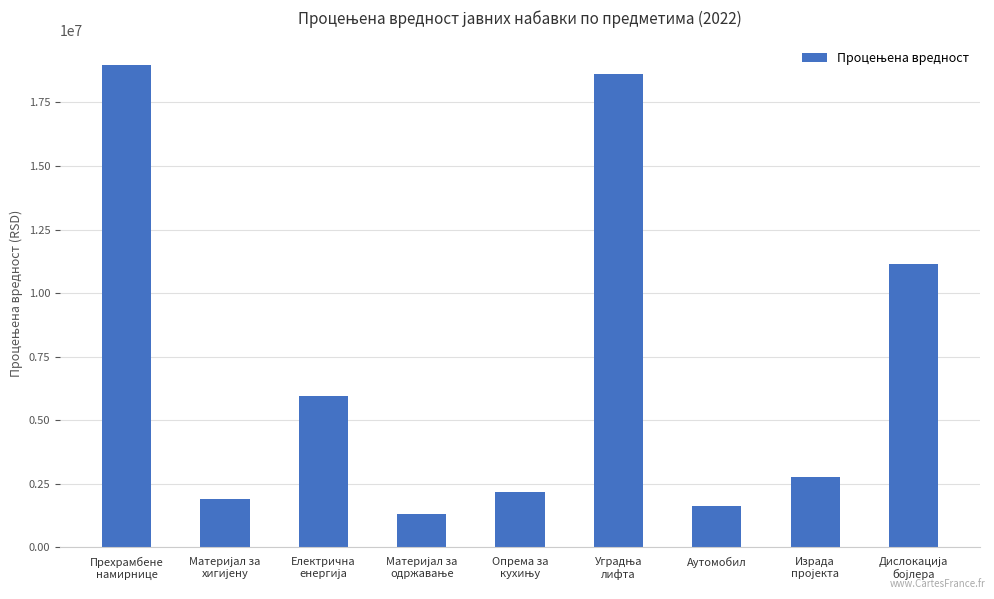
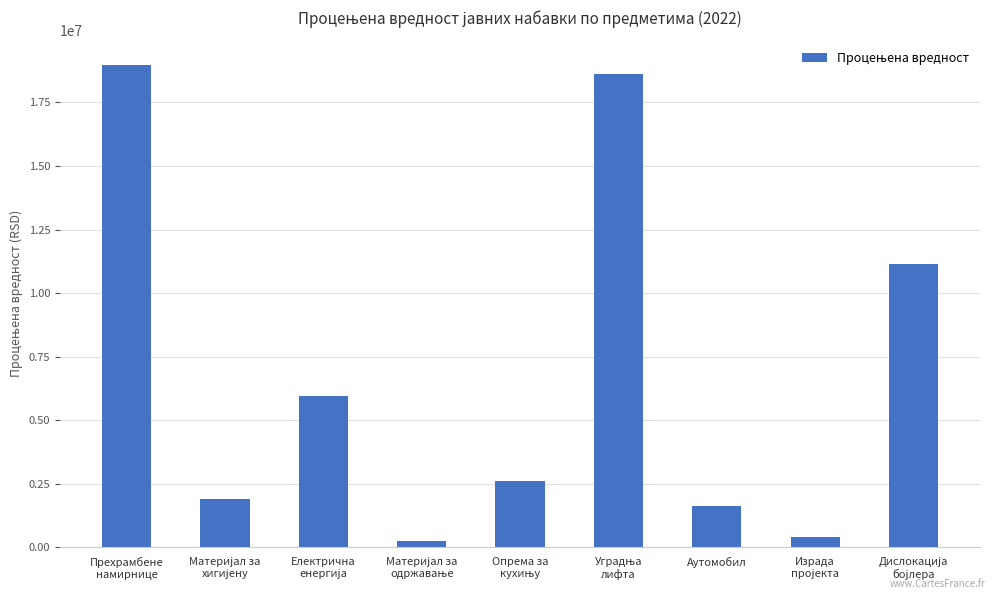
Материјал за одржавање: 1300000 -> 300000
Опрема за кухињу: 2200000 -> 2600000
Израда пројекта: 2800000 -> 400000
